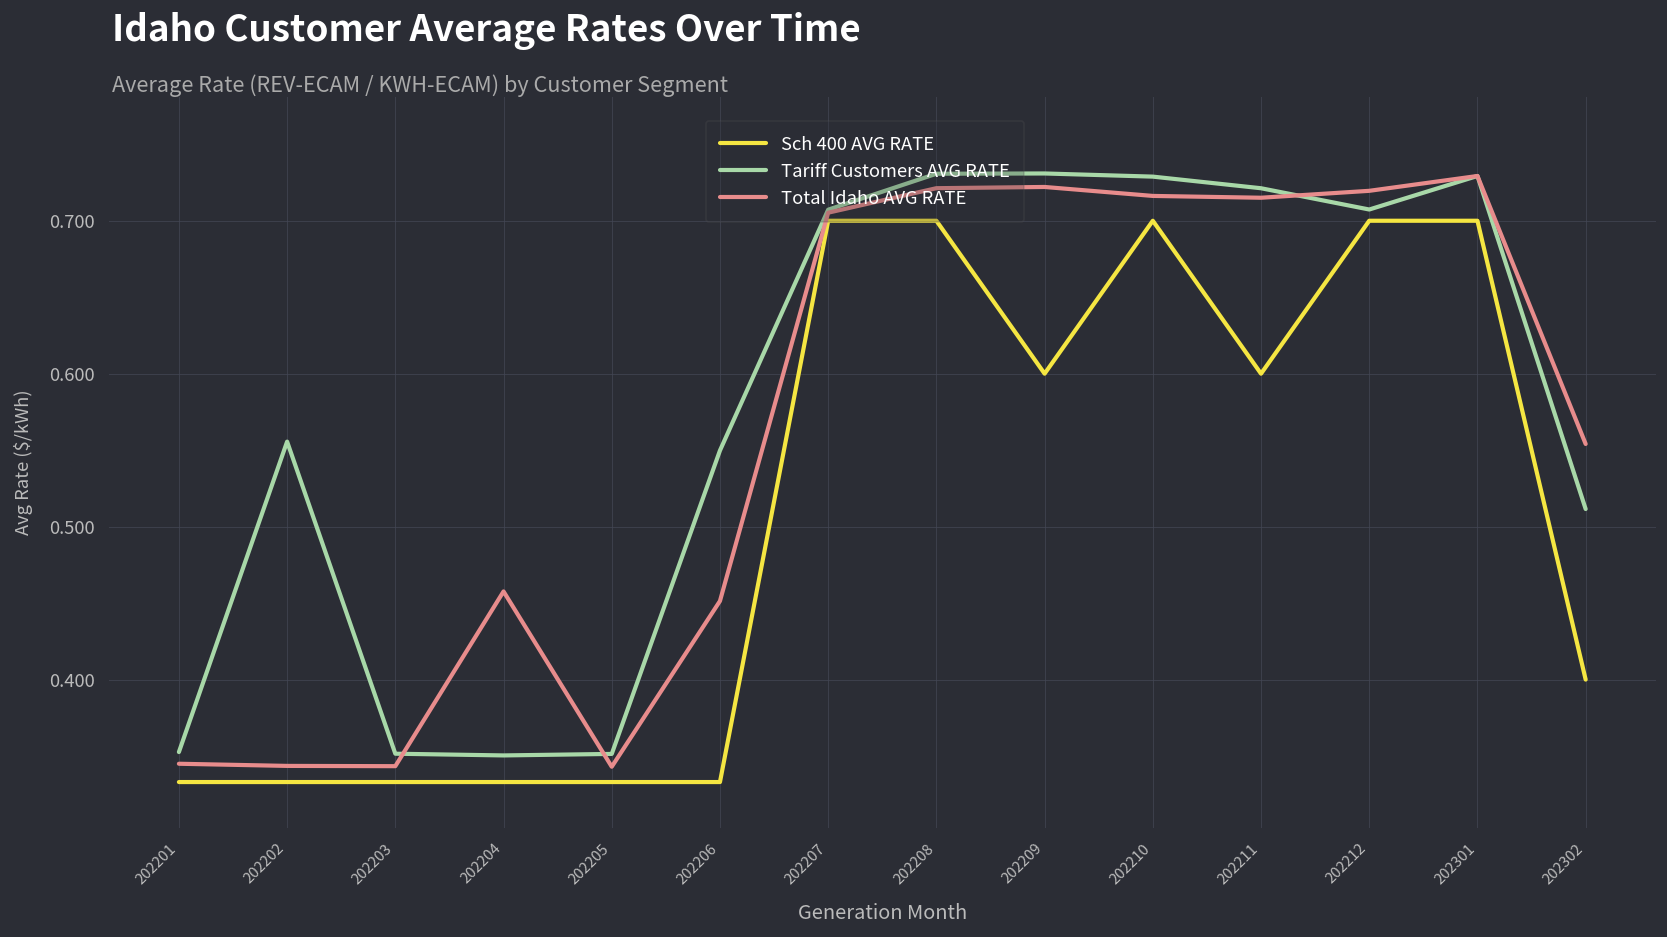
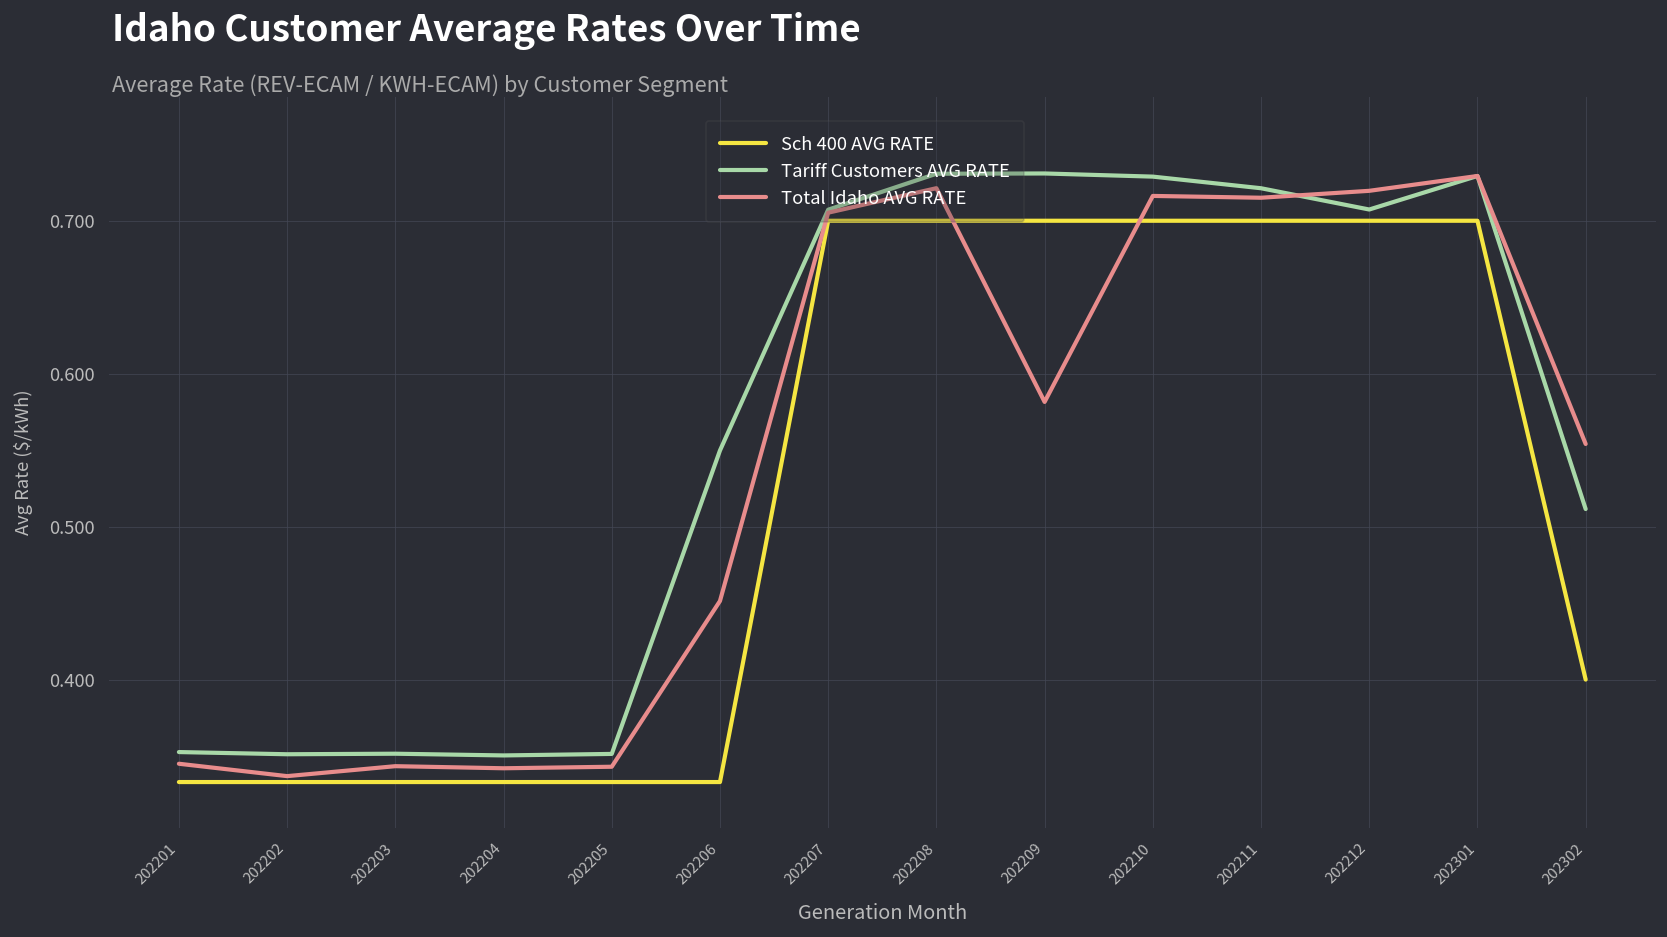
Tariff Customers AVG RATE, 202202: 0.556 -> 0.351
Total Idaho AVG RATE, 202202: 0.344 -> 0.337
Total Idaho AVG RATE, 202204: 0.458 -> 0.342
Sch 400 AVG RATE, 202209: 0.6 -> 0.7
Total Idaho AVG RATE, 202209: 0.722 -> 0.582
Sch 400 AVG RATE, 202211: 0.6 -> 0.7
